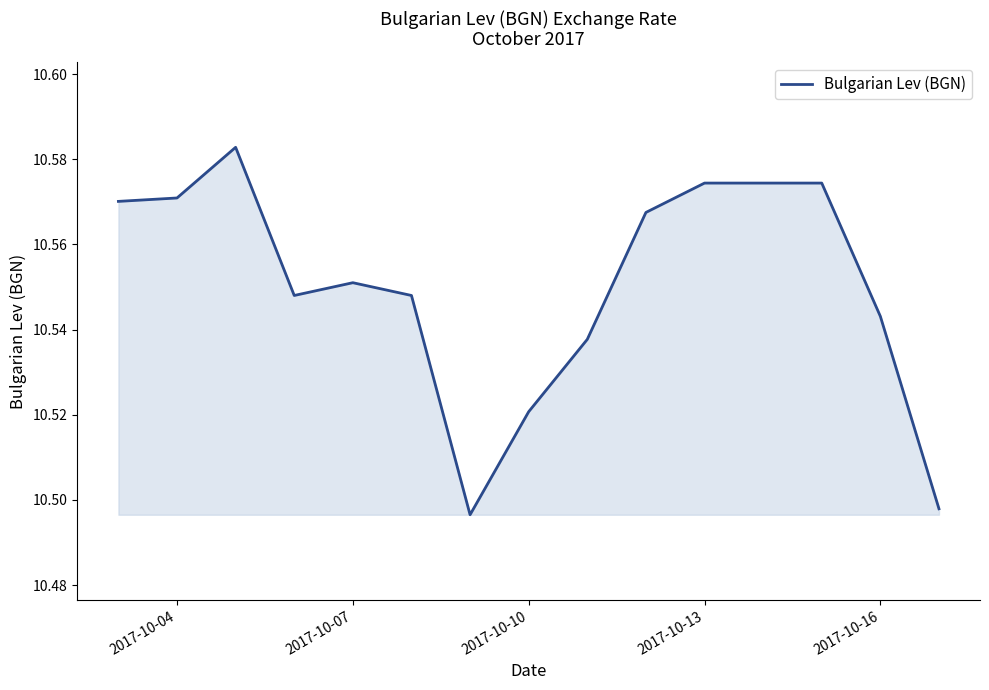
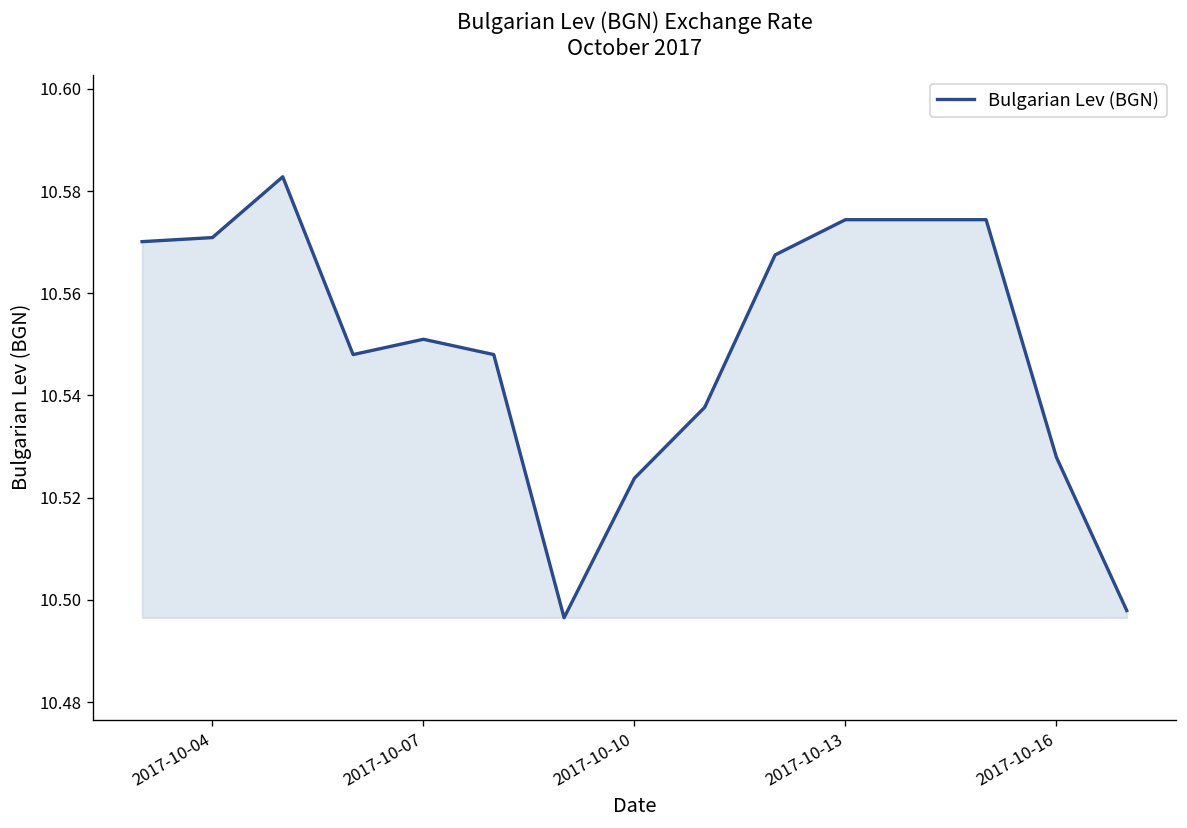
2017-10-10: 10.521 -> 10.524
2017-10-16: 10.543 -> 10.528
